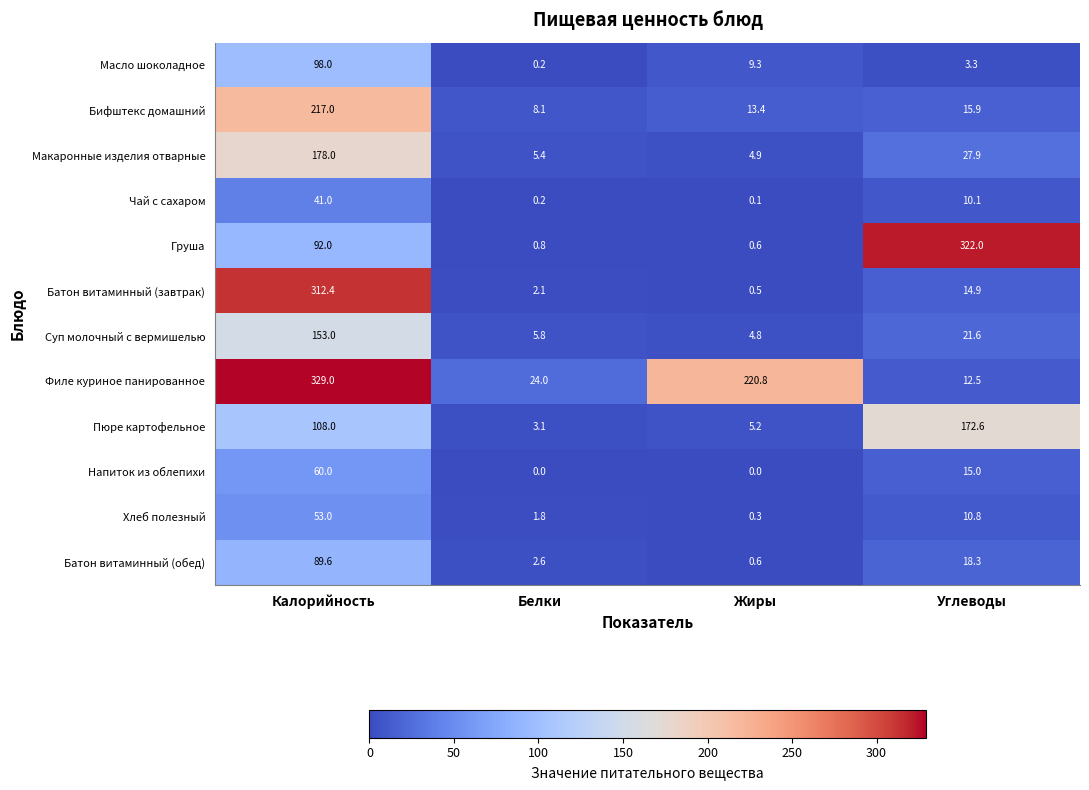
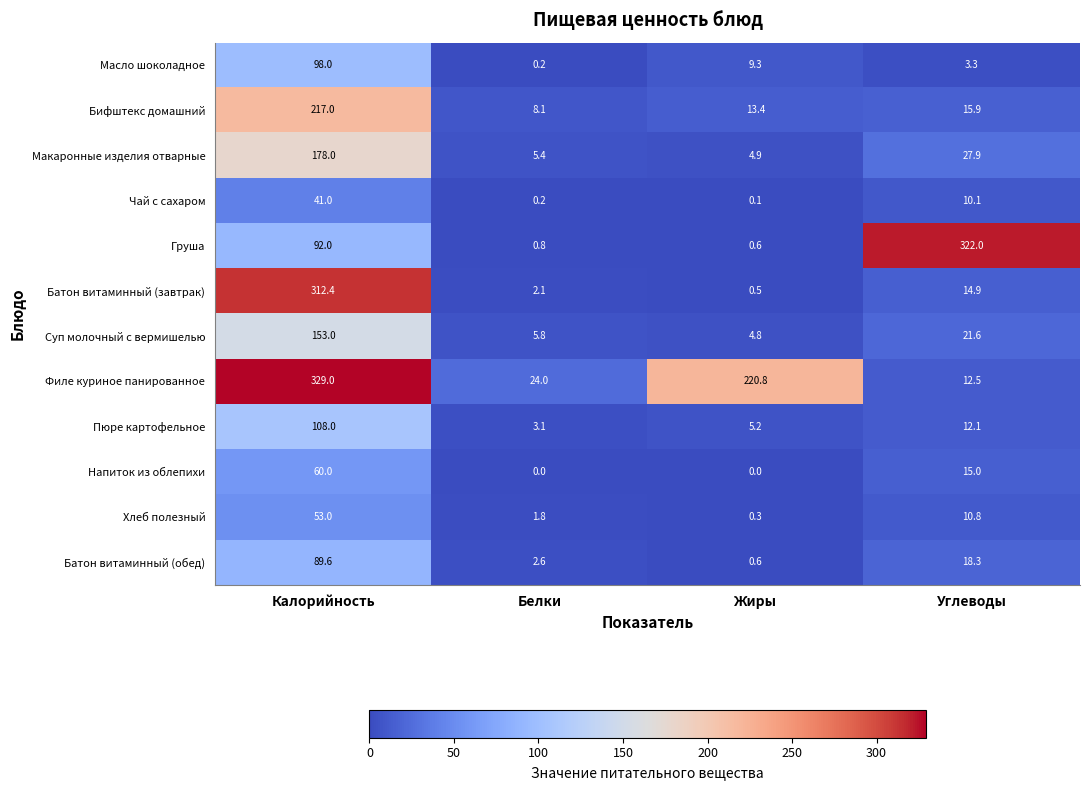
Пюре картофельное, Углеводы: 172.6 -> 12.1
